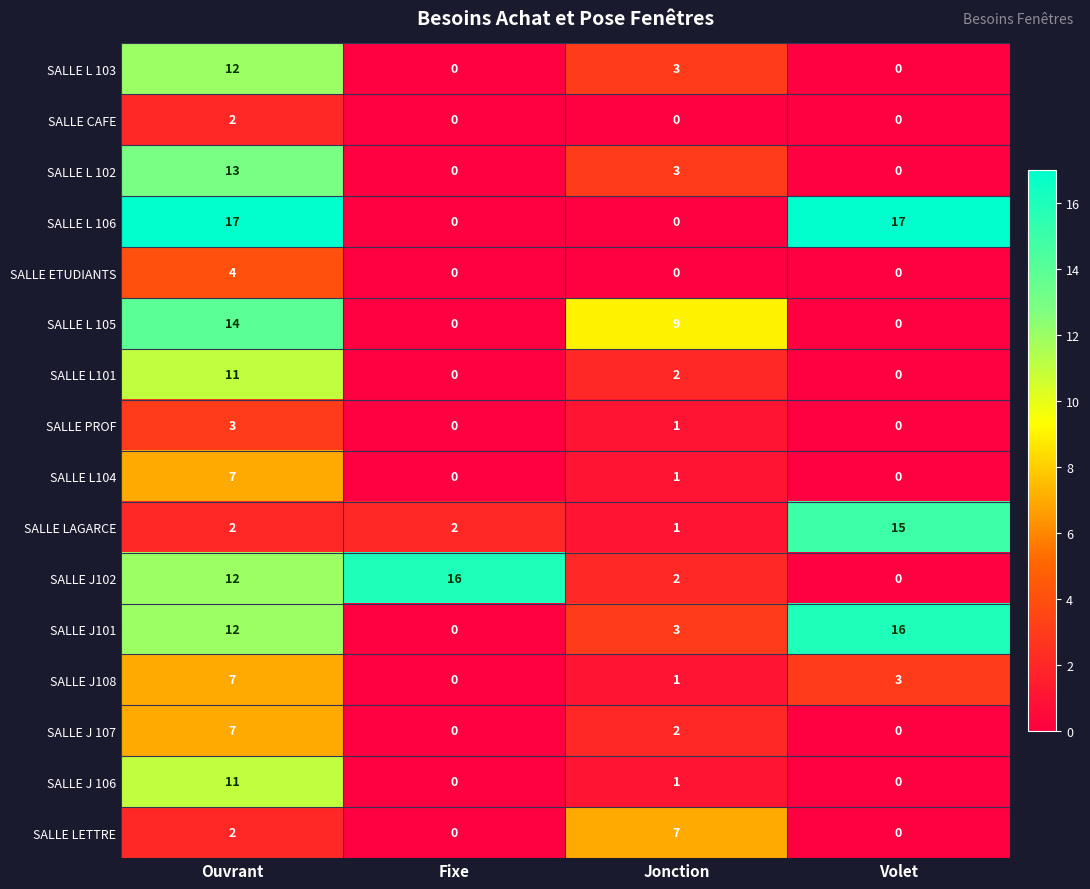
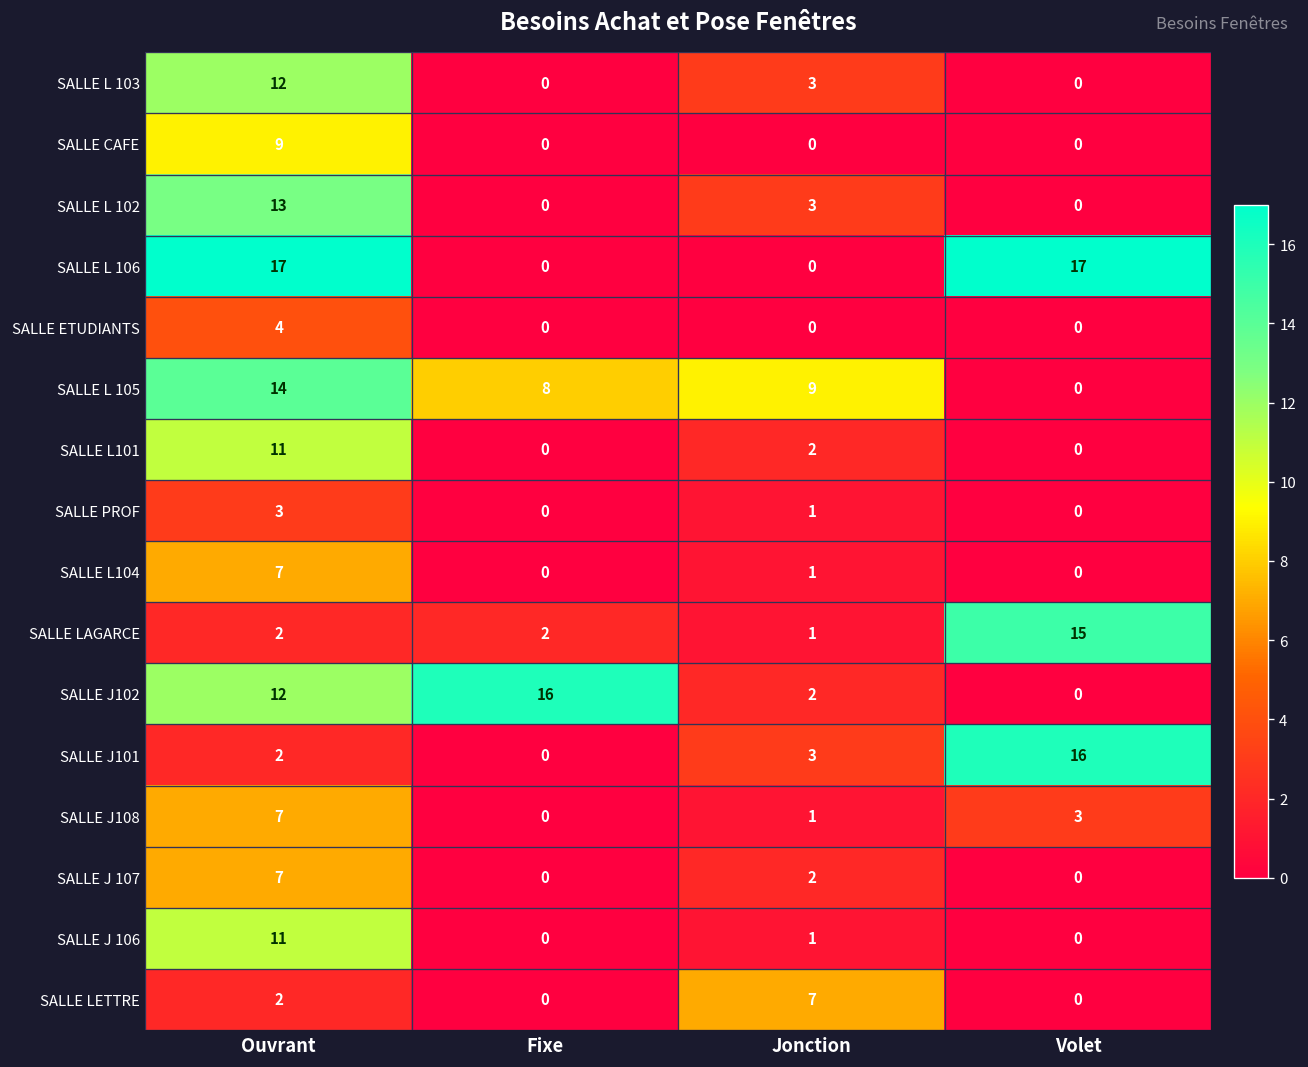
SALLE CAFE, Ouvrant: 2 -> 9
SALLE L 105, Fixe: 0 -> 8
SALLE J101, Ouvrant: 12 -> 2
